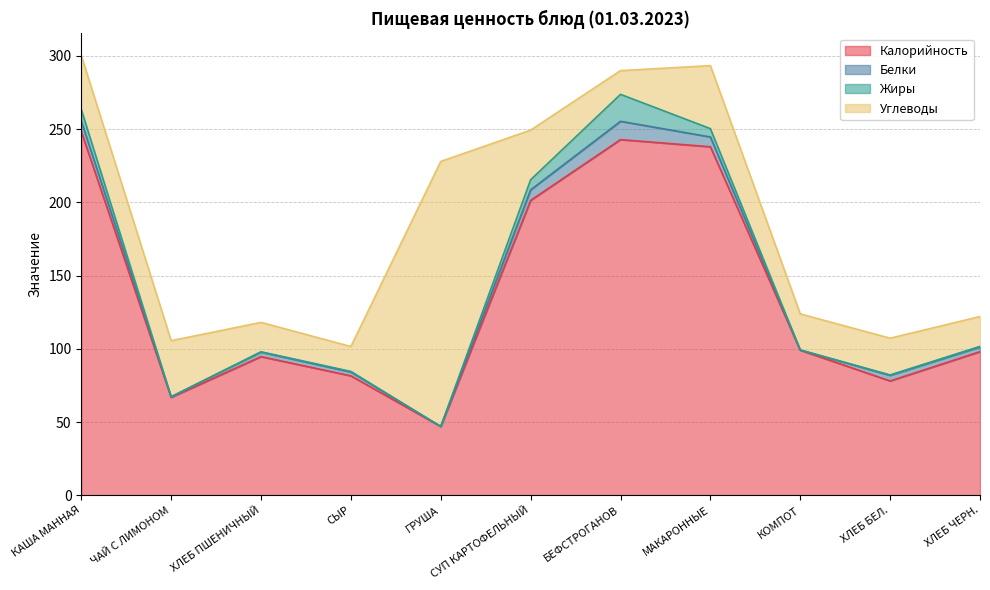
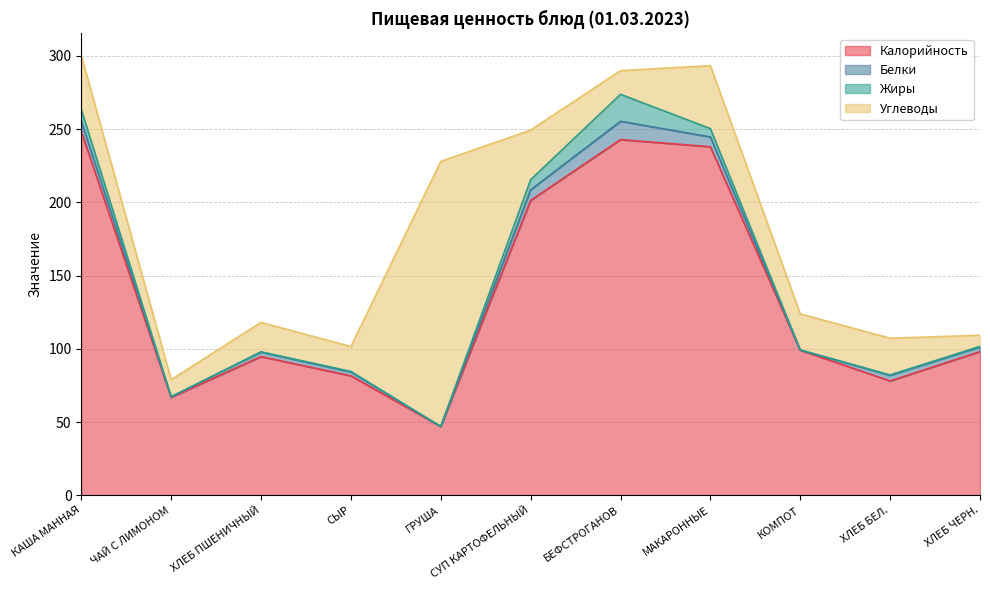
Углеводы, ЧАЙ С ЛИМОНОМ: 38 -> 12
Углеводы, ХЛЕБ ЧЕРН.: 20 -> 8
